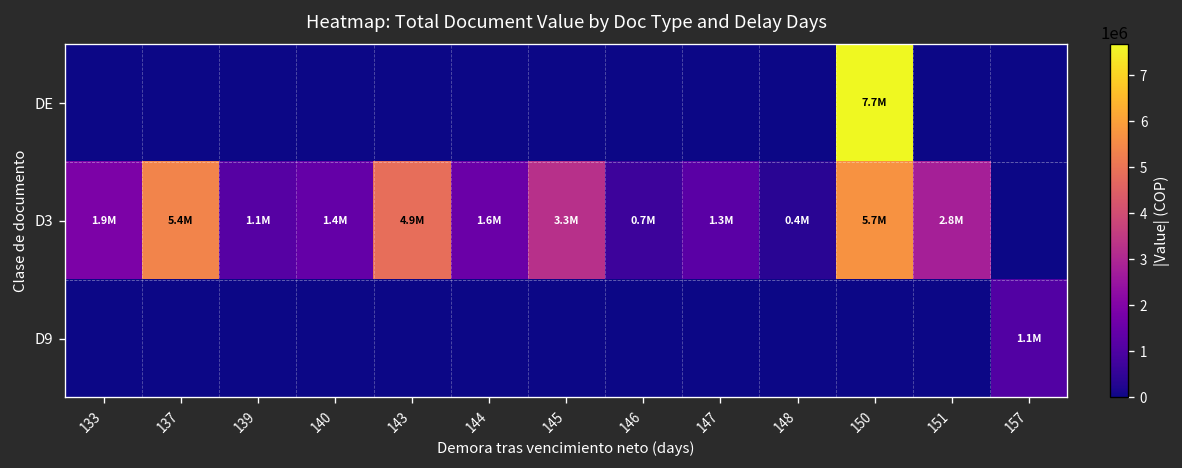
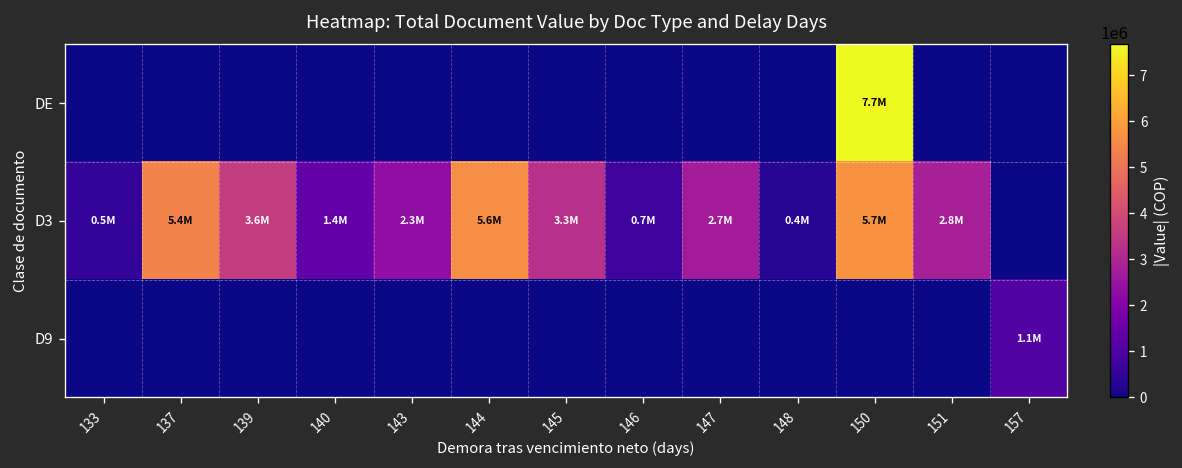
D3, 133: 1.9M -> 0.5M
D3, 139: 1.1M -> 3.6M
D3, 143: 4.9M -> 2.3M
D3, 144: 1.6M -> 5.6M
D3, 147: 1.3M -> 2.7M
